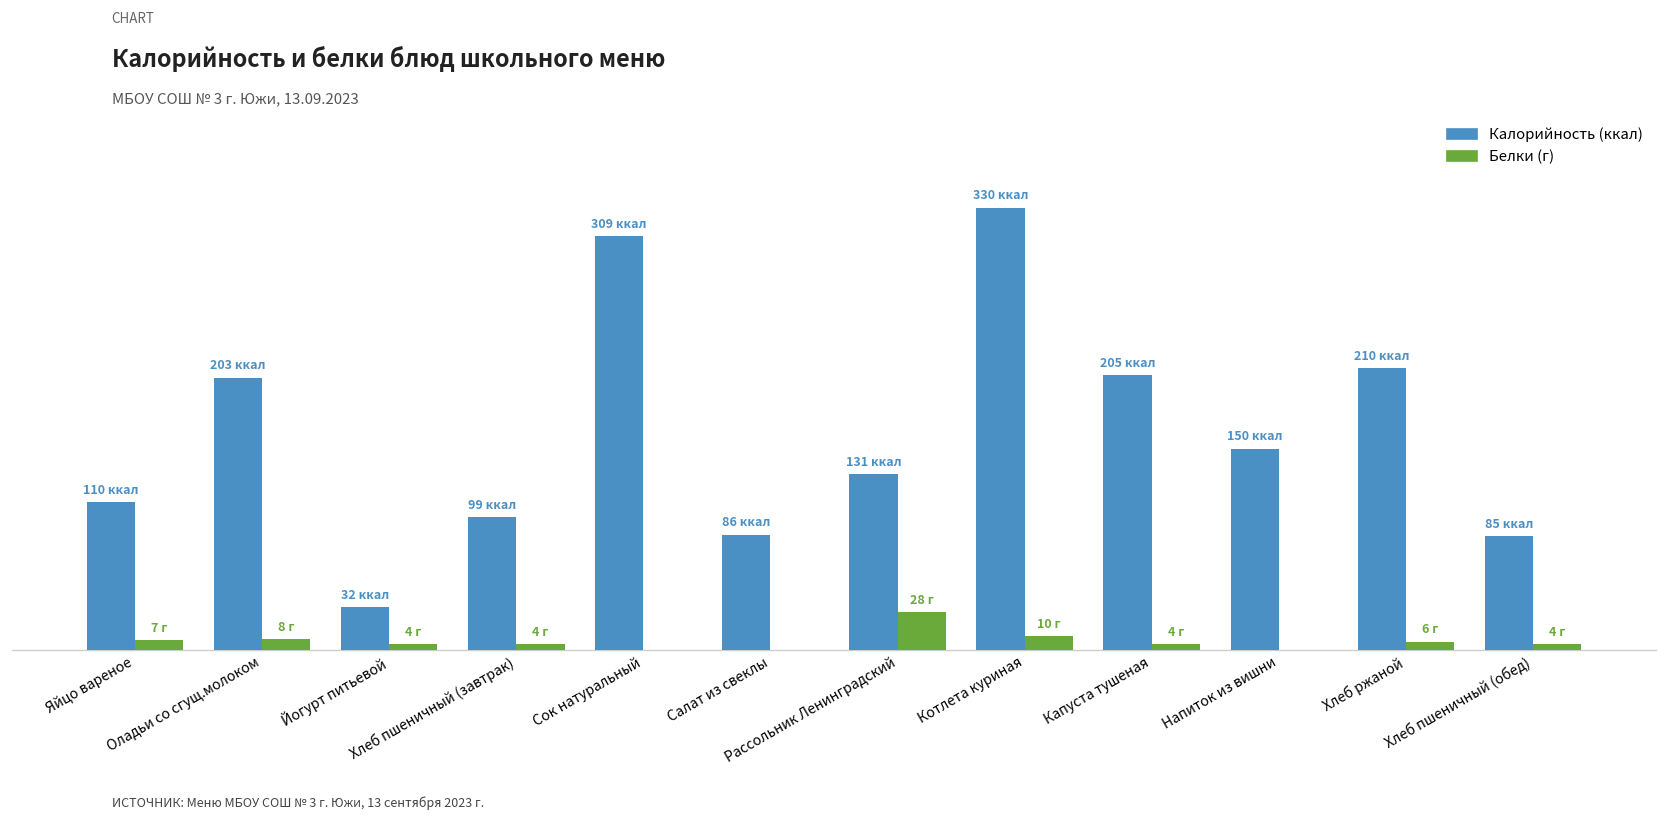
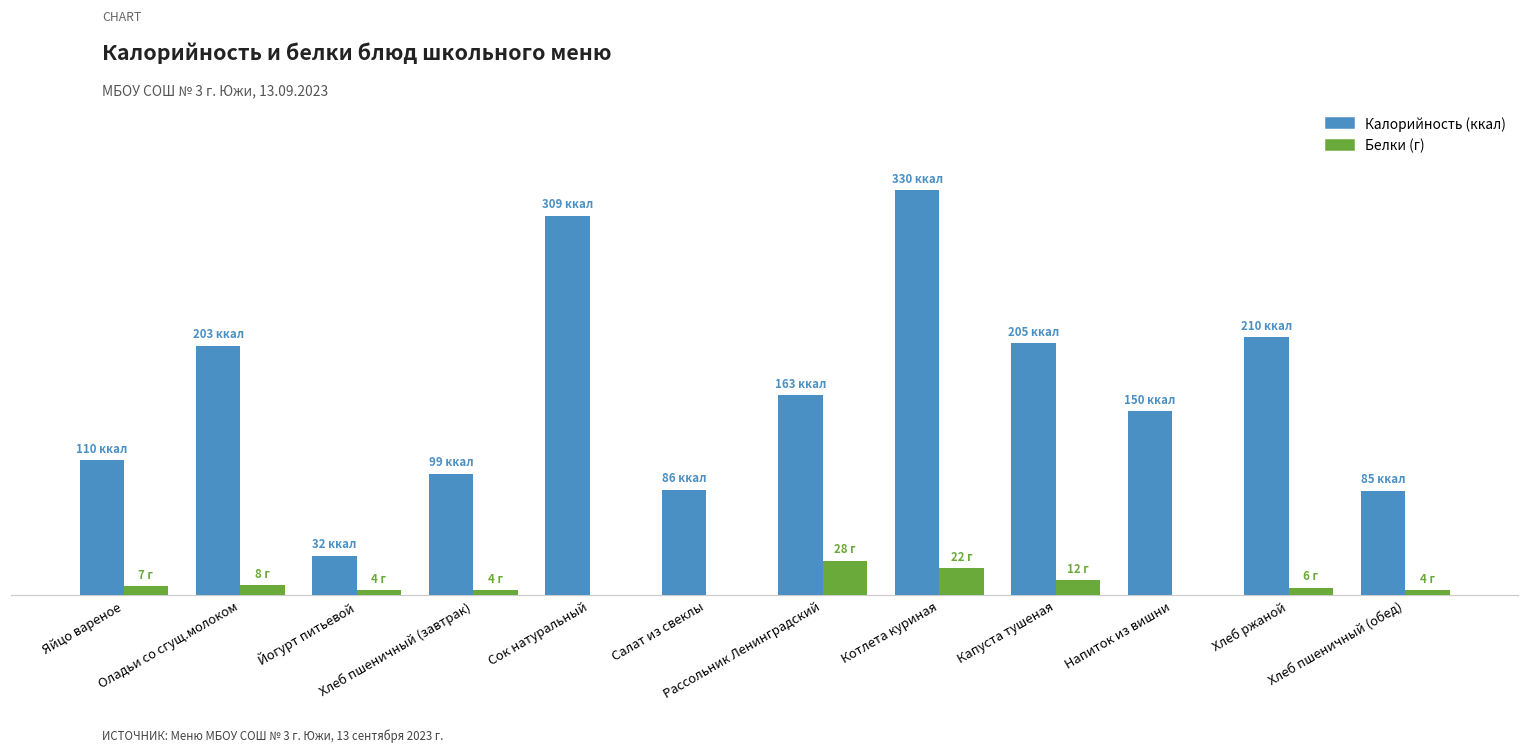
Калорийность (ккал), Рассольник Ленинградский: 131 -> 163
Белки (г), Котлета куриная: 10 -> 22
Белки (г), Капуста тушеная: 4 -> 12
